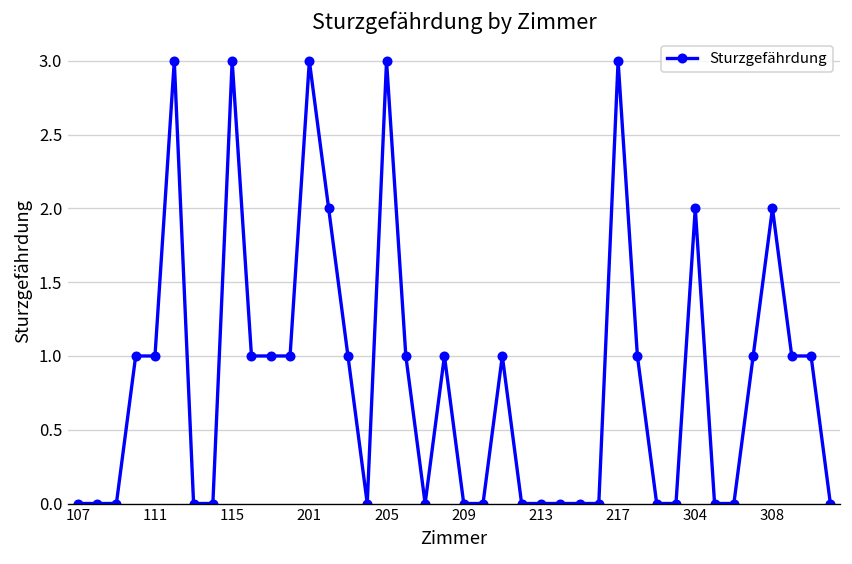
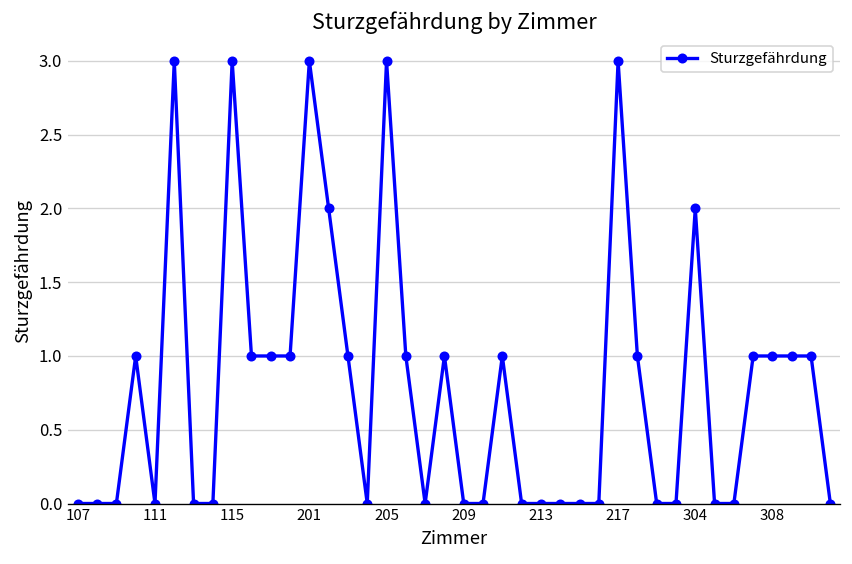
111: 1 -> 0
308: 2 -> 1
